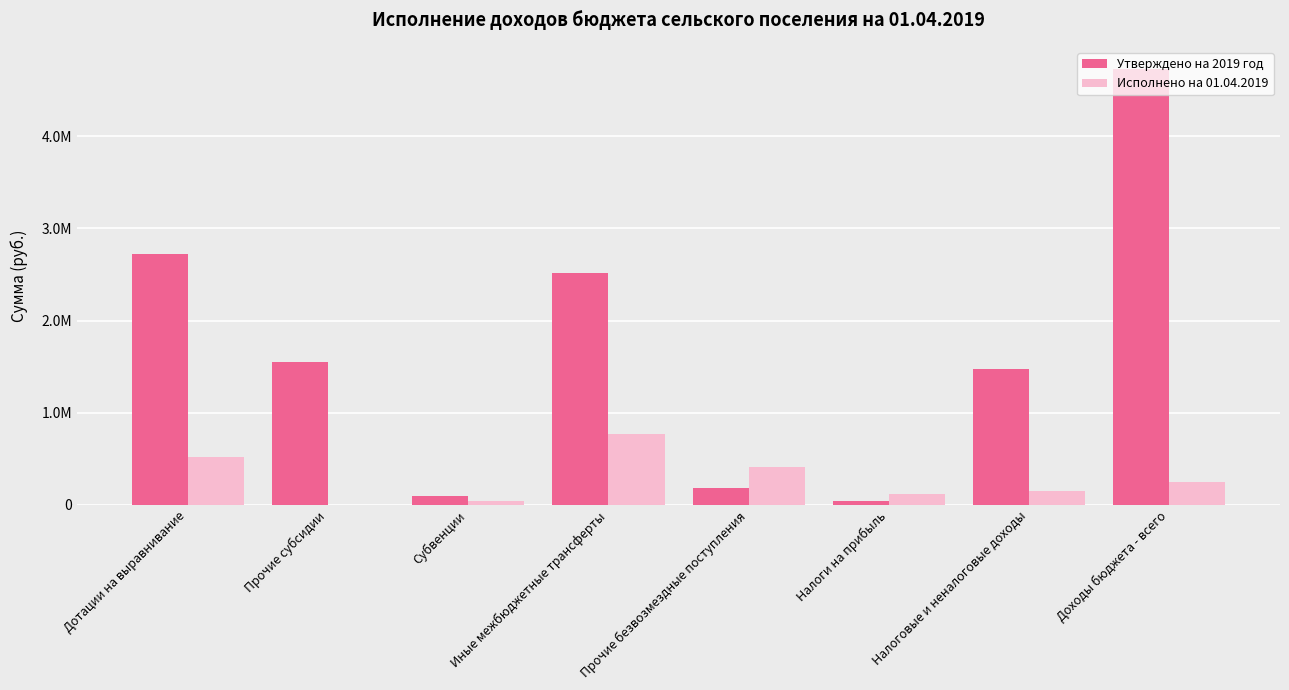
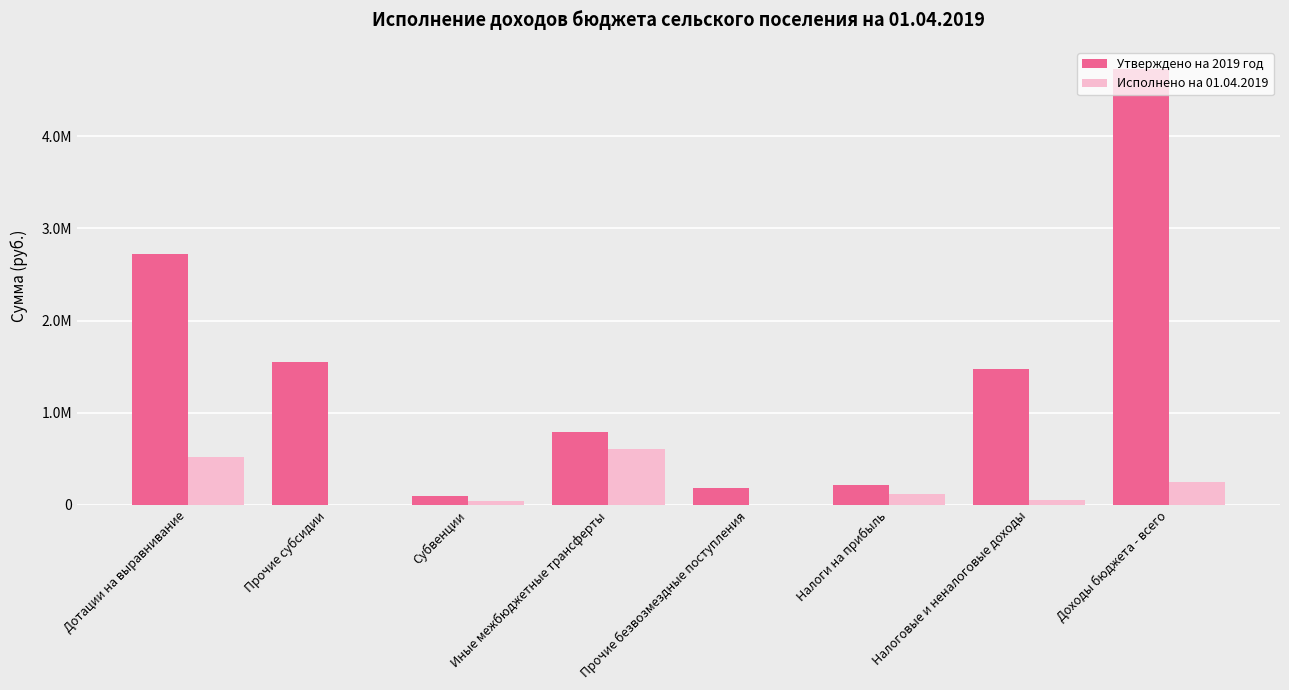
Утверждено на 2019 год, Иные межбюджетные трансферты: 2500000 -> 800000
Исполнено на 01.04.2019, Иные межбюджетные трансферты: 800000 -> 600000
Исполнено на 01.04.2019, Прочие безвозмездные поступления: 400000 -> 0
Утверждено на 2019 год, Налоги на прибыль: 0 -> 200000
Исполнено на 01.04.2019, Налоговые и неналоговые доходы: 200000 -> 0
